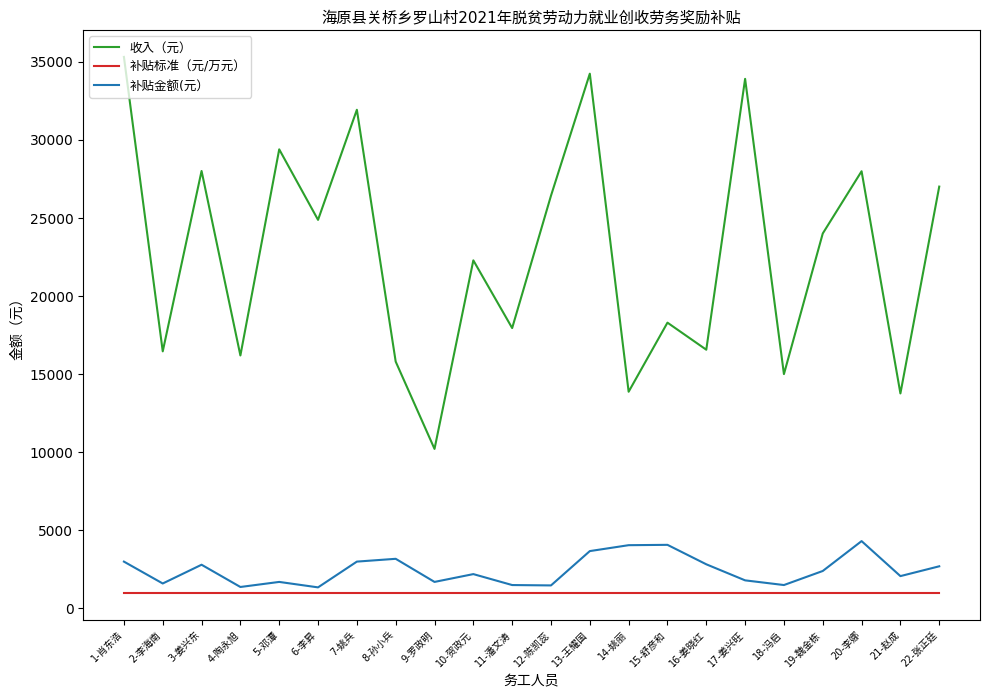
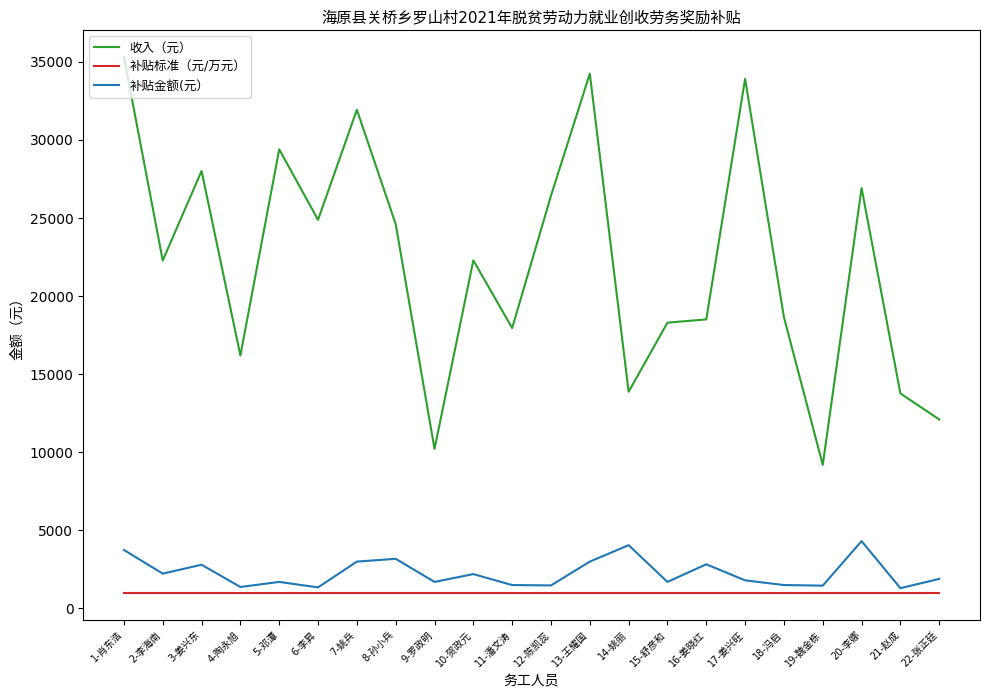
补贴金额(元）, 1-肖东浩: 3000 -> 3700
收入（元）, 2-李海南: 16500 -> 22300
补贴金额(元）, 2-李海南: 1600 -> 2200
收入（元）, 8-孙小兵: 15800 -> 24600
补贴金额(元）, 13-王耀国: 3700 -> 3000
补贴金额(元）, 15-舒彦和: 4100 -> 1700
收入（元）, 16-姜晓红: 16600 -> 18500
收入（元）, 18-冯启: 15000 -> 18600
收入（元）, 19-魏金栋: 24000 -> 9200
补贴金额(元）, 19-魏金栋: 2400 -> 1500
收入（元）, 20-李娜: 28000 -> 26900
补贴金额(元）, 21-赵成: 2100 -> 1300
收入（元）, 22-张正廷: 27000 -> 12100
补贴金额(元）, 22-张正廷: 2700 -> 1900
